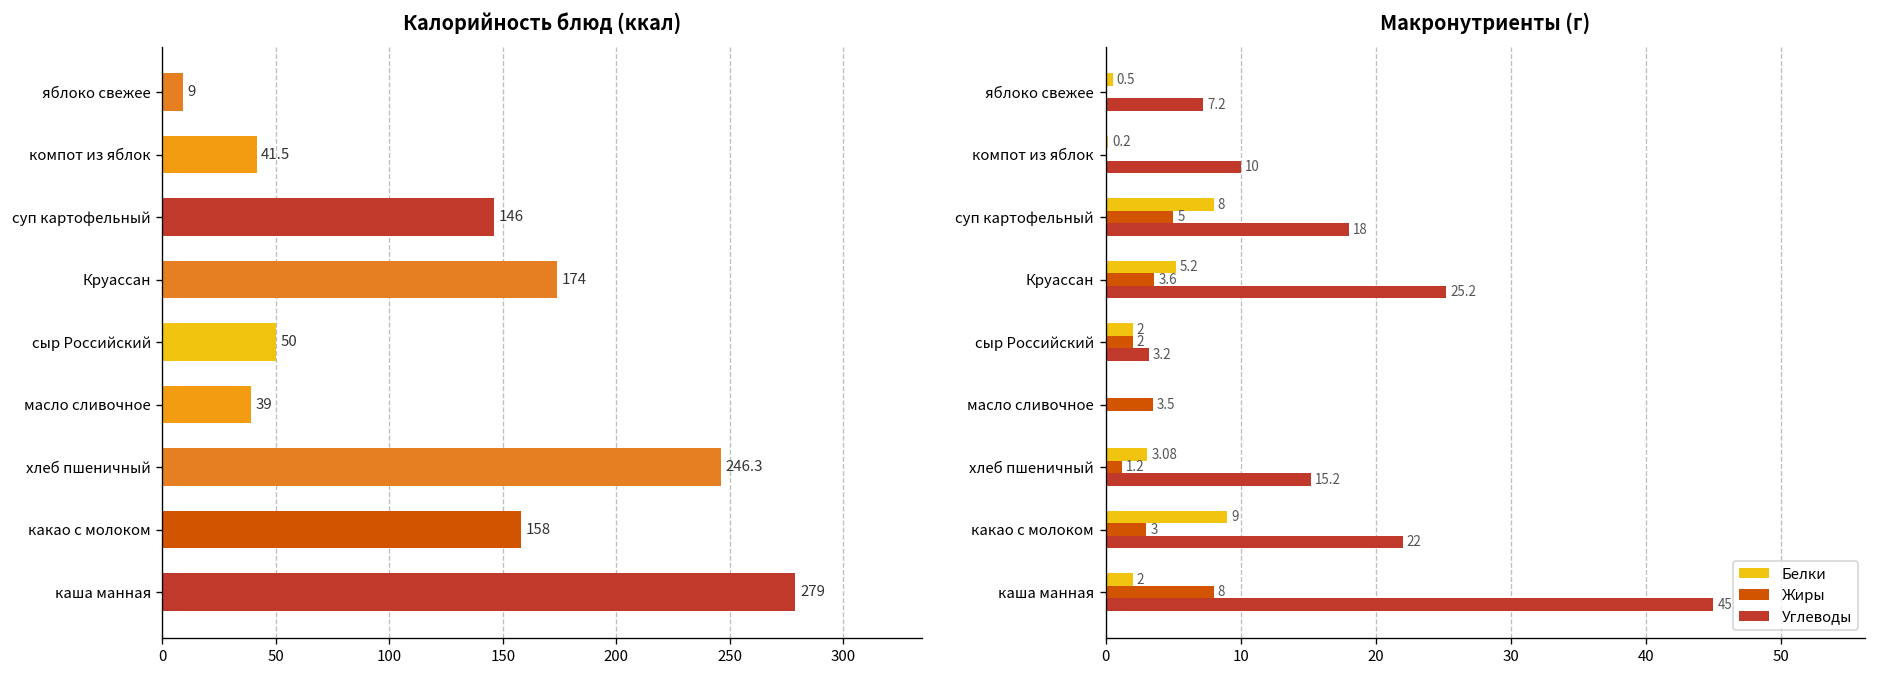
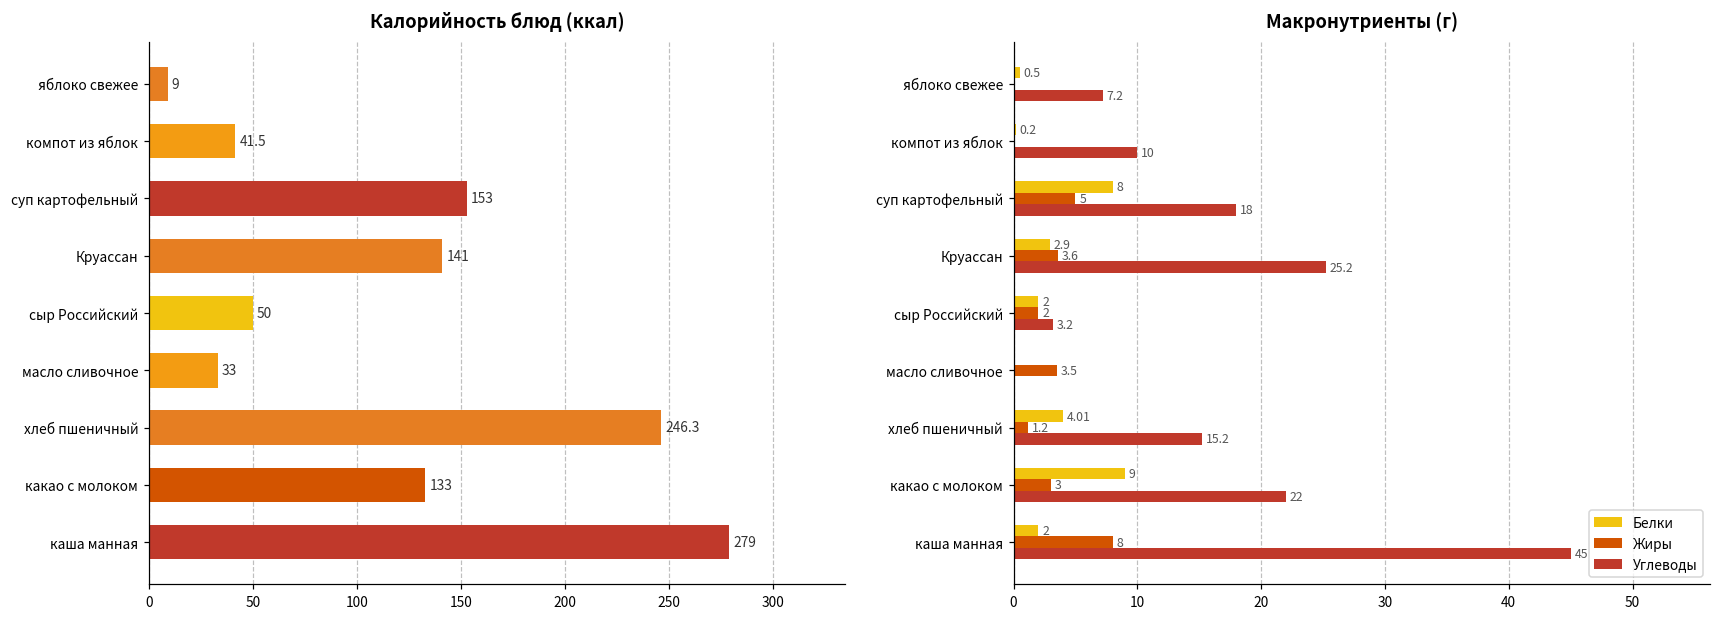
Калорийность блюд (ккал), суп картофельный: 146 -> 153
Калорийность блюд (ккал), Круассан: 174 -> 141
Калорийность блюд (ккал), масло сливочное: 39 -> 33
Калорийность блюд (ккал), какао с молоком: 158 -> 133
Макронутриенты (г), Белки, Круассан: 5.2 -> 2.9
Макронутриенты (г), Белки, хлеб пшеничный: 3.08 -> 4.01
